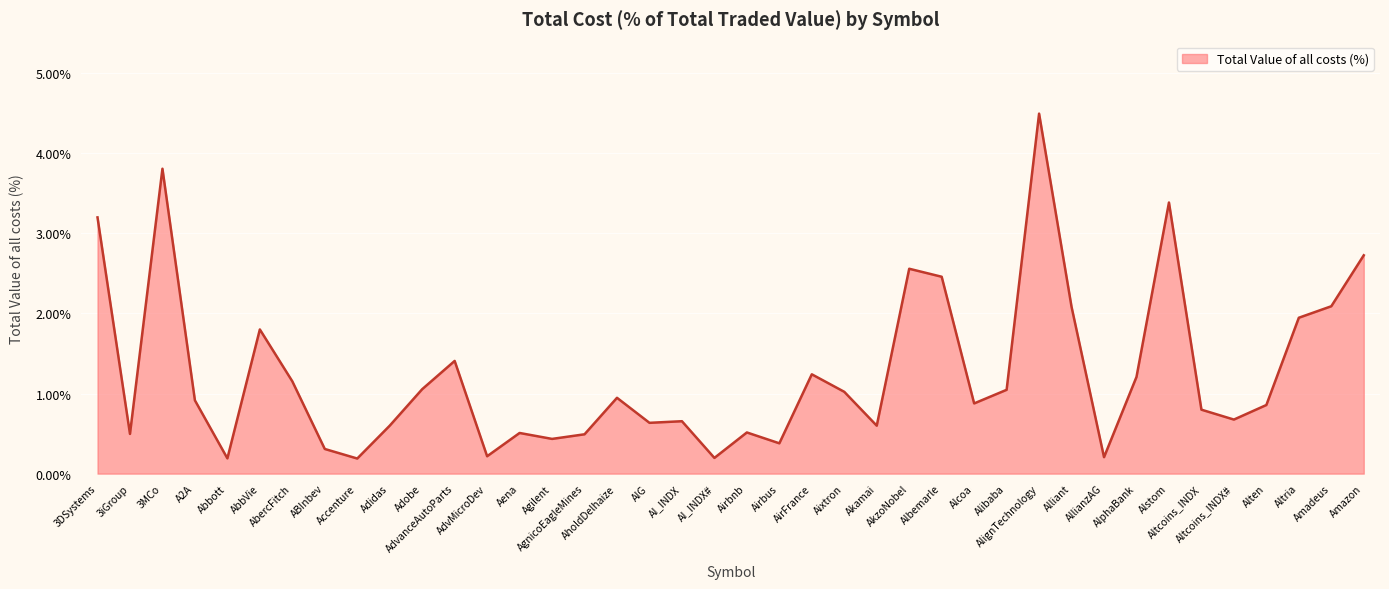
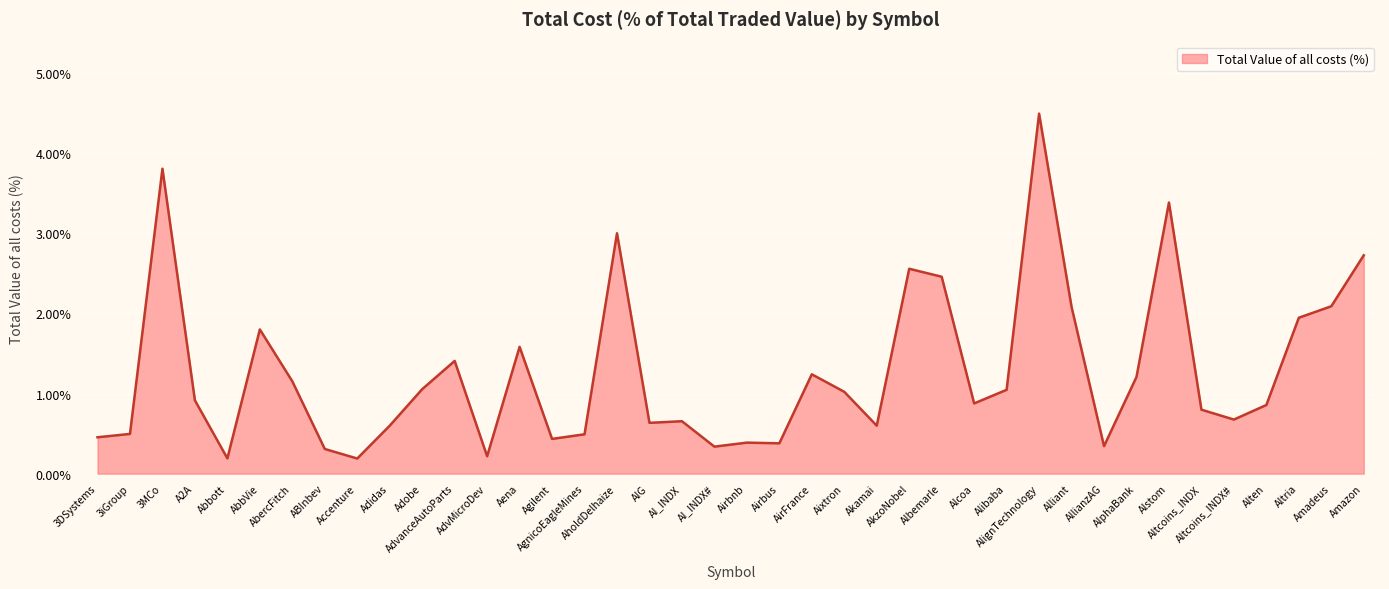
3DSystems: 3.2% -> 0.5%
Aena: 0.5% -> 1.6%
AholdDelhaize: 0.9% -> 3.0%
AI_INDX#: 0.2% -> 0.3%
Airbnb: 0.5% -> 0.4%
AllianzAG: 0.2% -> 0.3%
